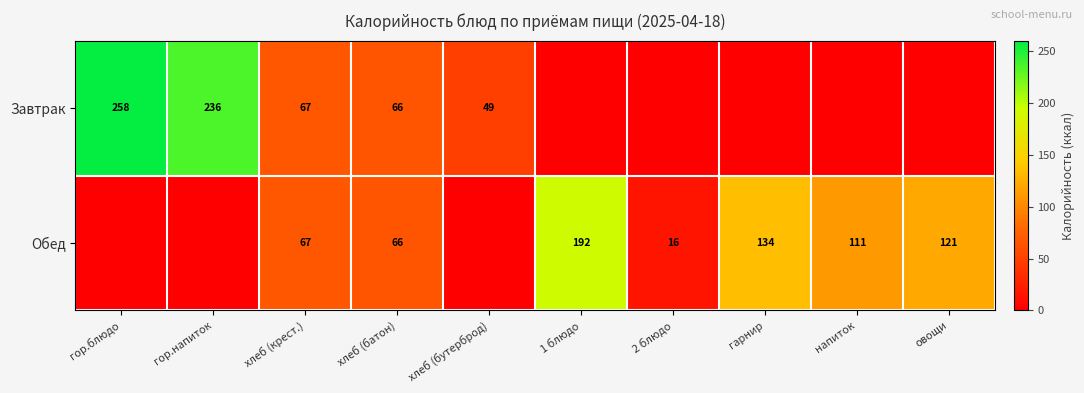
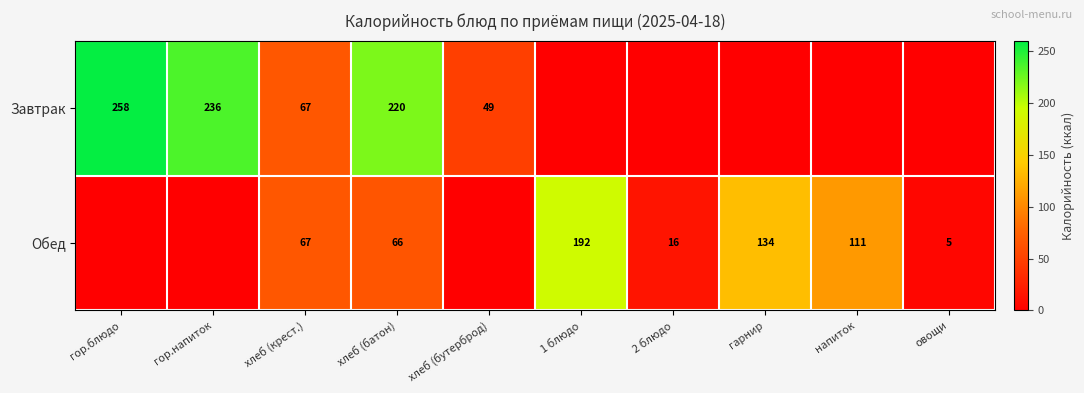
Завтрак, хлеб (батон): 66 -> 220
Обед, овощи: 121 -> 5
